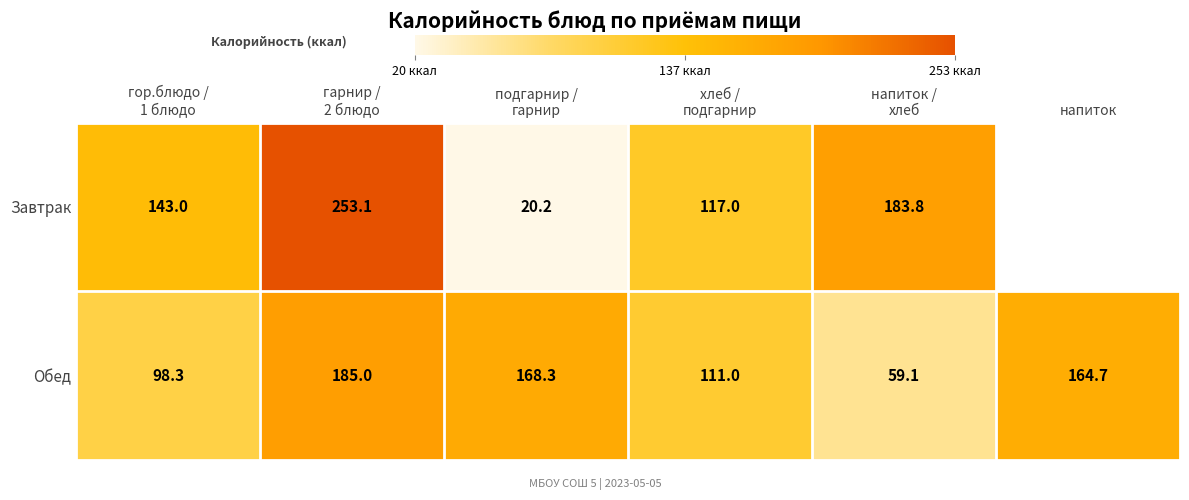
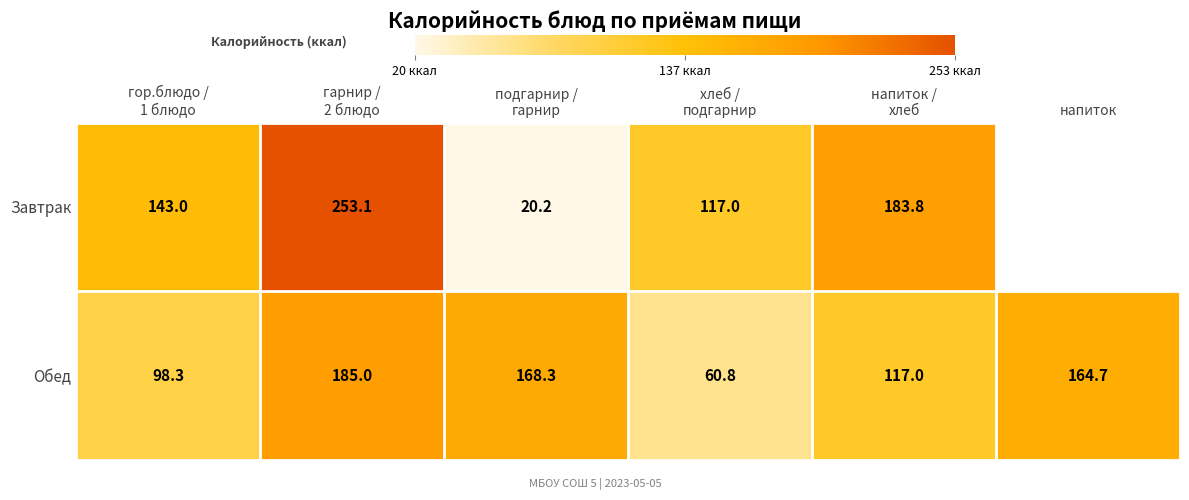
Обед, хлеб / подгарнир: 111.0 -> 60.8
Обед, напиток / хлеб: 59.1 -> 117.0
